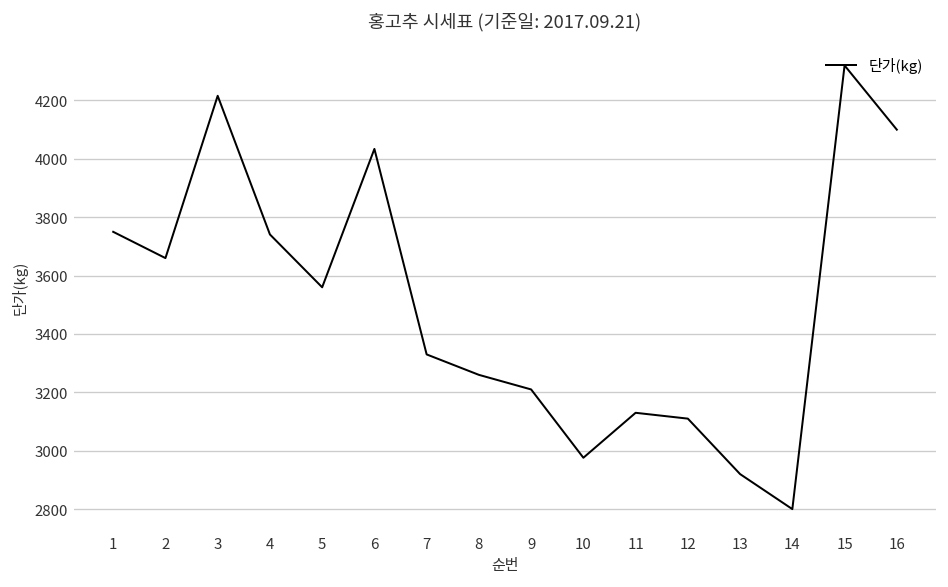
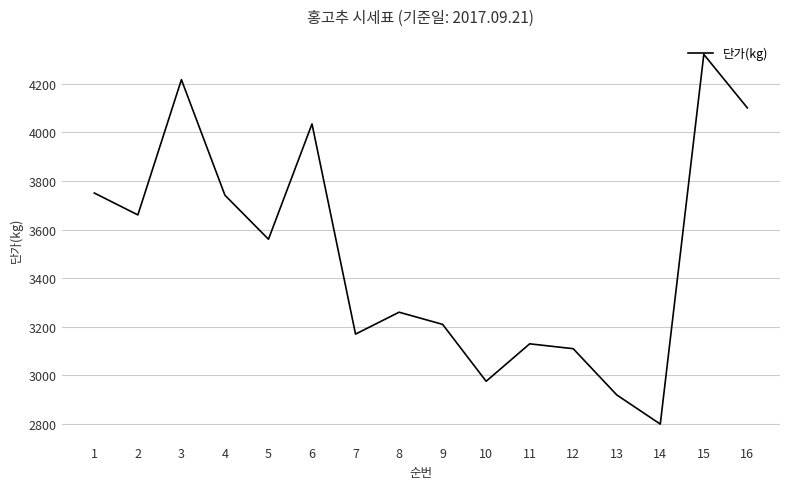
7: 3330 -> 3170
